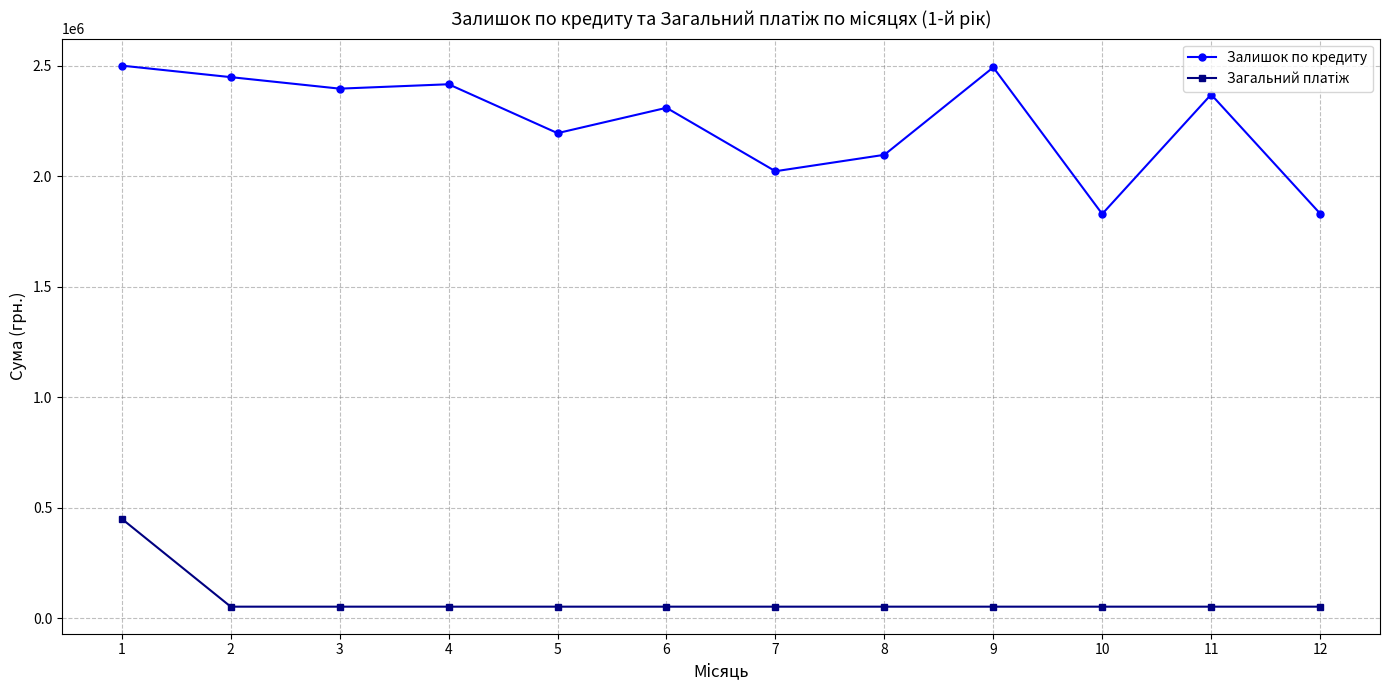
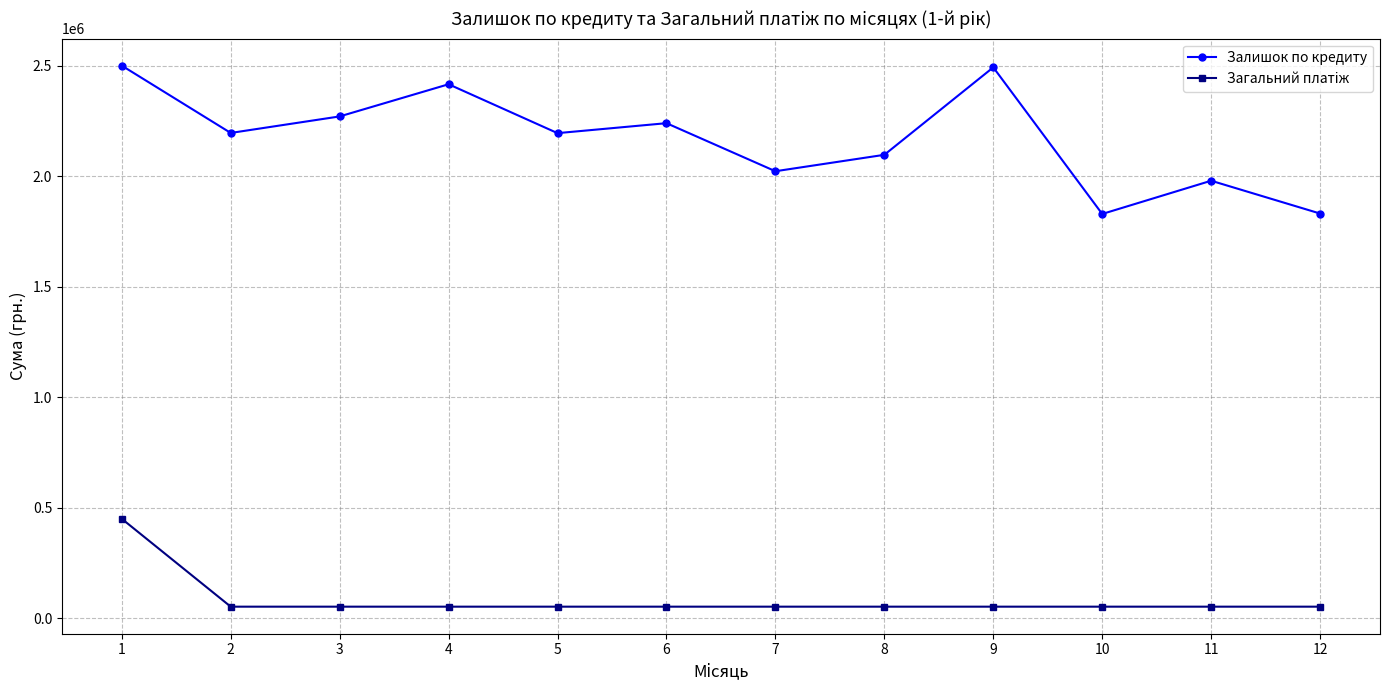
Залишок по кредиту, 2: 2450000 -> 2200000
Залишок по кредиту, 3: 2400000 -> 2270000
Залишок по кредиту, 6: 2310000 -> 2240000
Залишок по кредиту, 11: 2370000 -> 1980000
